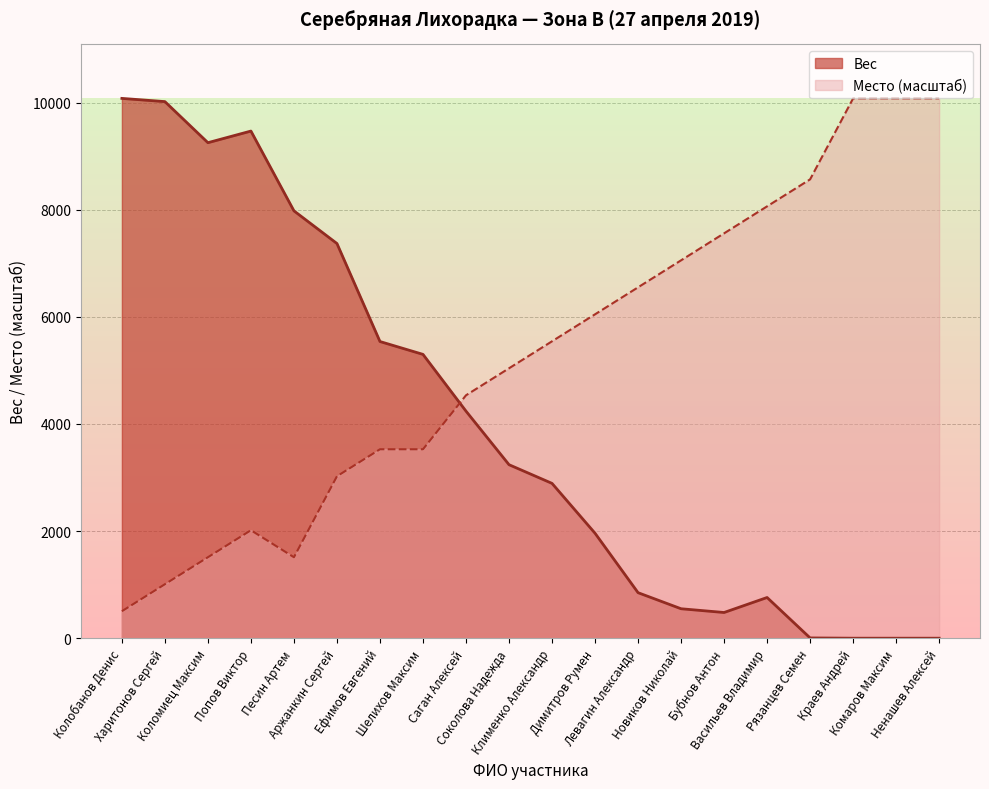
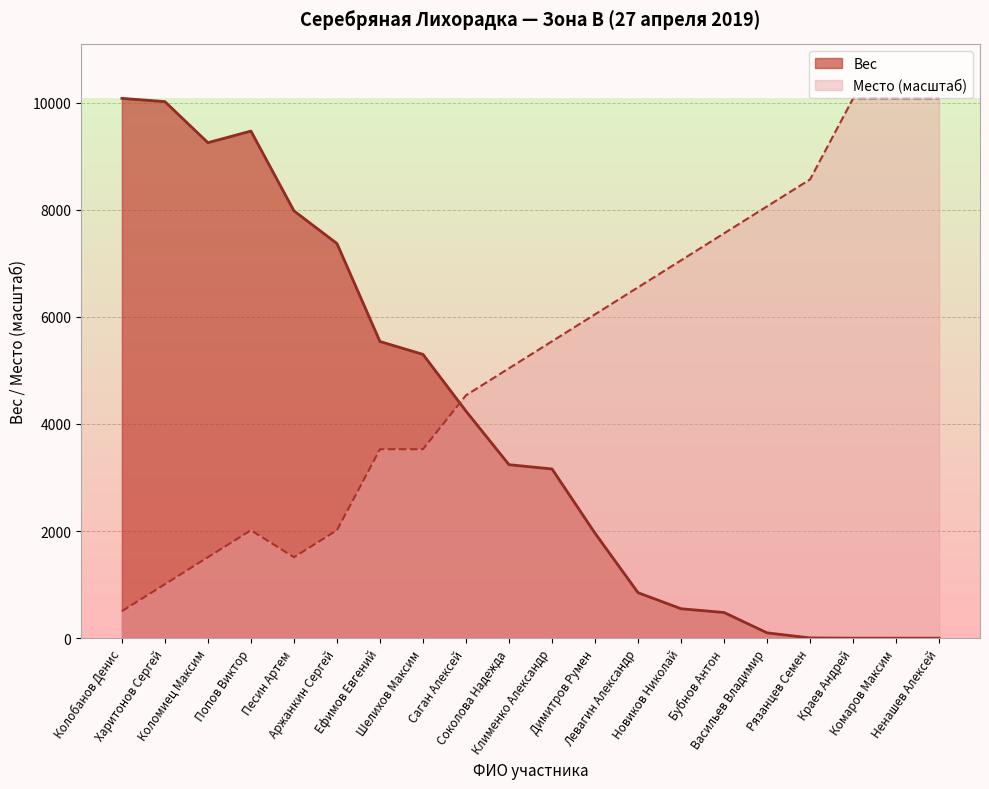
Место (масштаб), Аржанкин Сергей: 3000 -> 2000
Вес, Клименко Александр: 2900 -> 3200
Вес, Васильев Владимир: 800 -> 100
